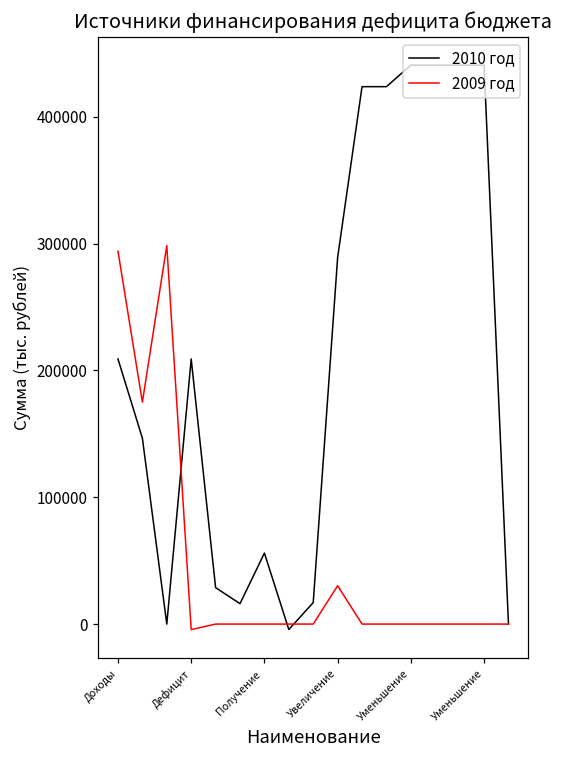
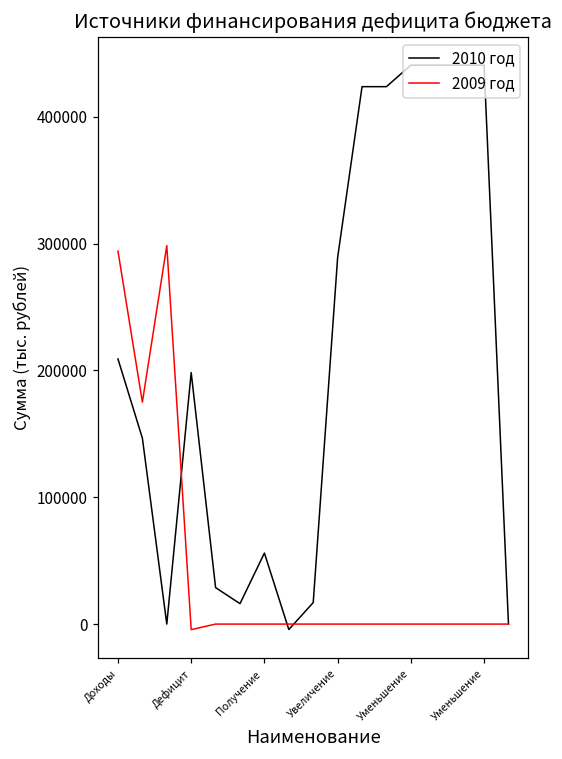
2010 год, Дефицит: 209000 -> 198000
2009 год, Увеличение: 30000 -> 0
